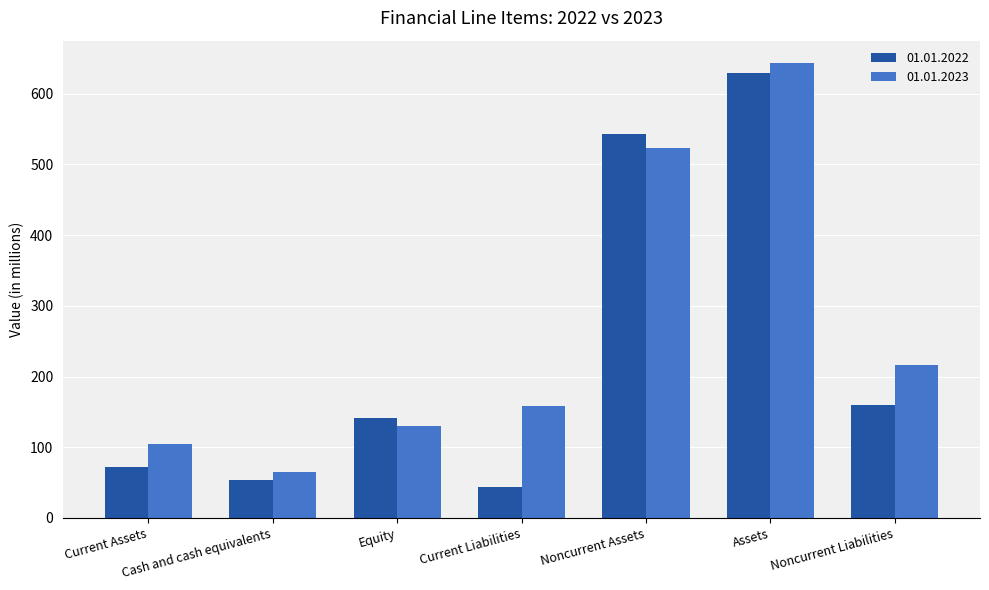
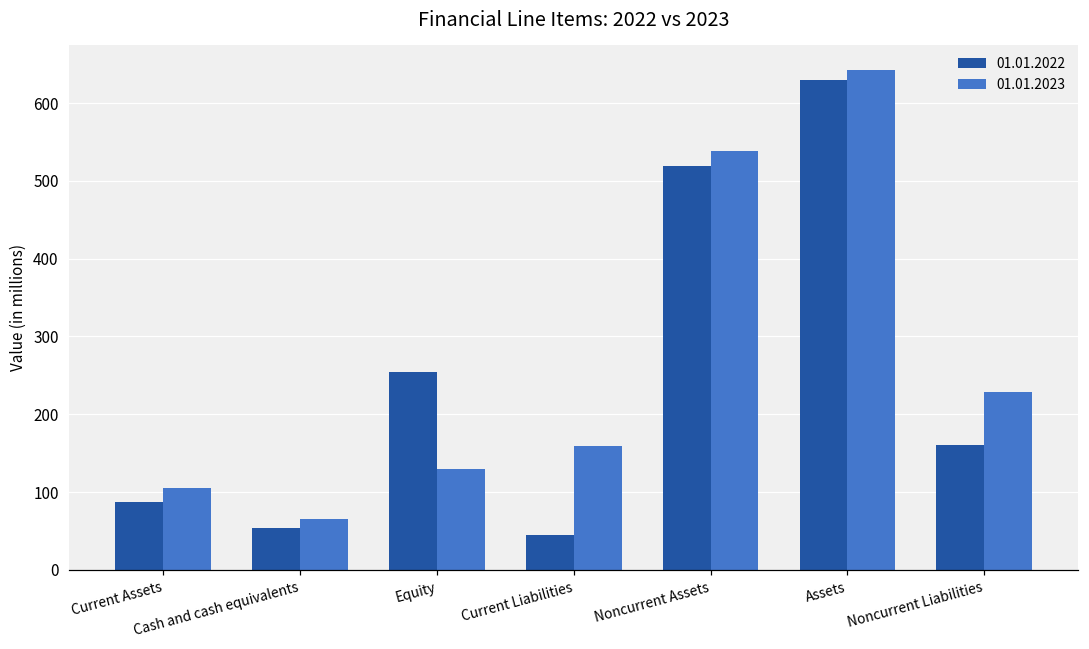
01.01.2022, Current Assets: 70 -> 90
01.01.2022, Equity: 140 -> 250
01.01.2022, Noncurrent Assets: 540 -> 520
01.01.2023, Noncurrent Assets: 520 -> 540
01.01.2023, Noncurrent Liabilities: 220 -> 230
